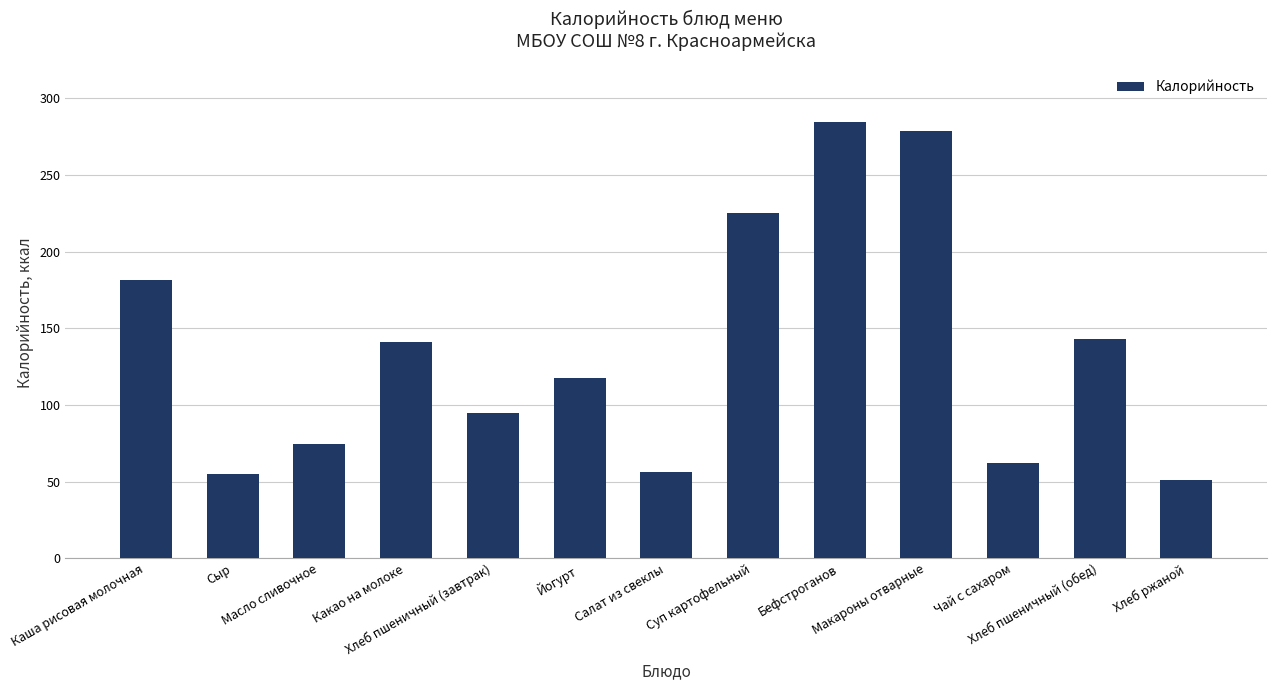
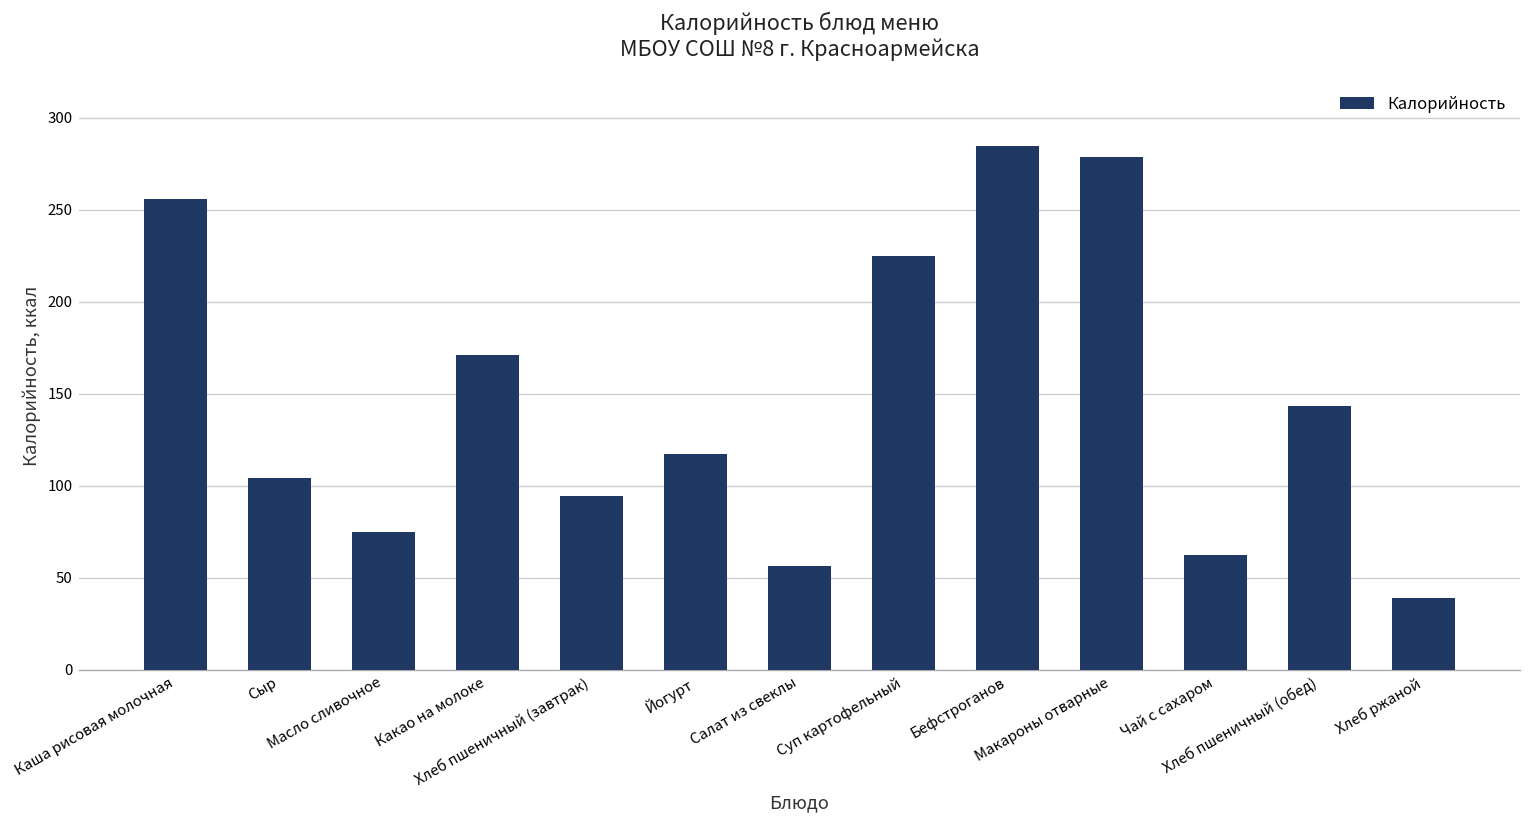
Каша рисовая молочная: 182 -> 256
Сыр: 55 -> 104
Какао на молоке: 141 -> 171
Хлеб ржаной: 51 -> 39
